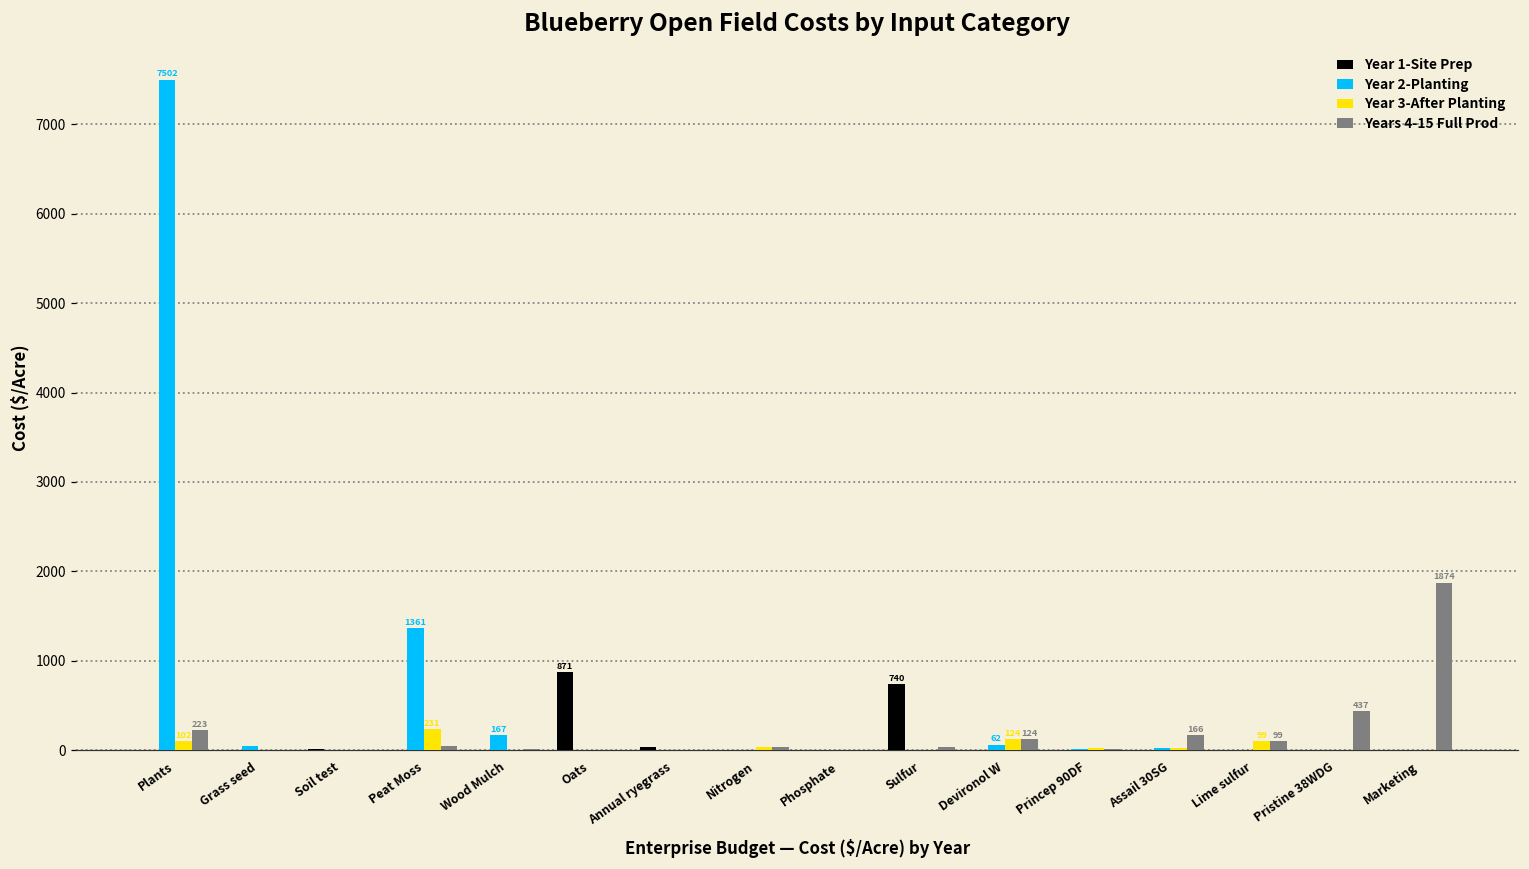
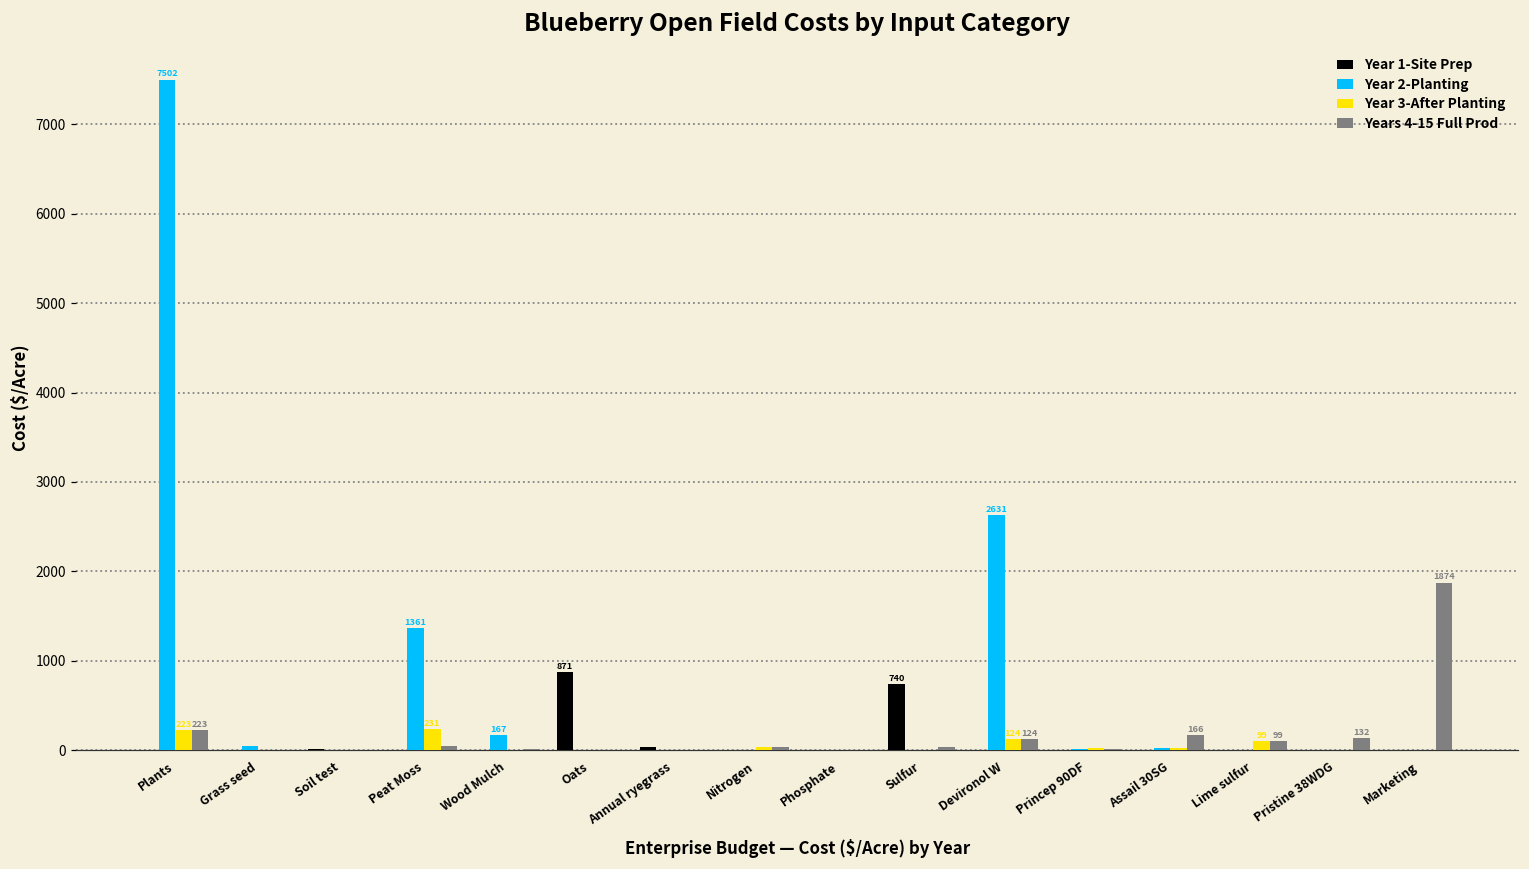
Year 3-After Planting, Plants: 102 -> 223
Year 2-Planting, Devironol W: 62 -> 2631
Years 4-15 Full Prod, Pristine 38WDG: 437 -> 132
